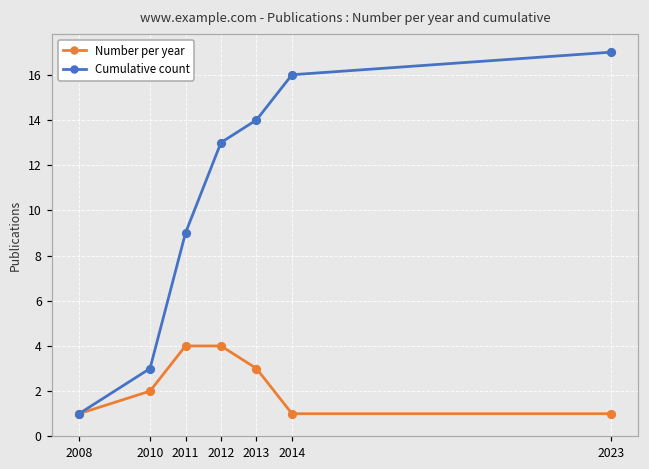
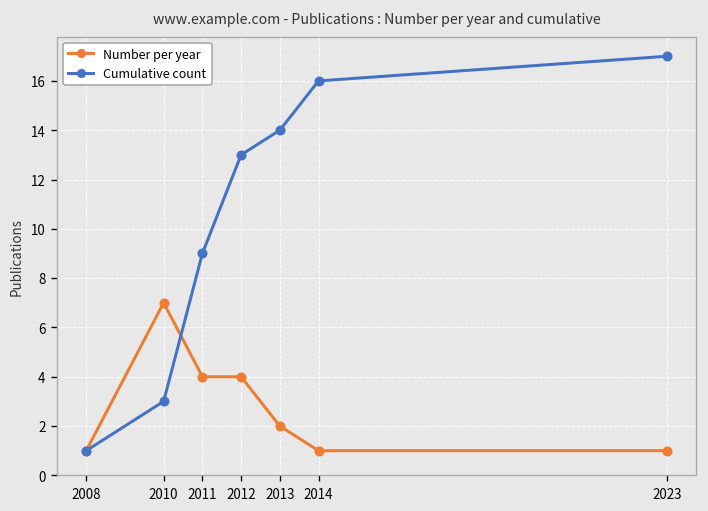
Number per year, 2010: 2 -> 7
Number per year, 2013: 3 -> 2
